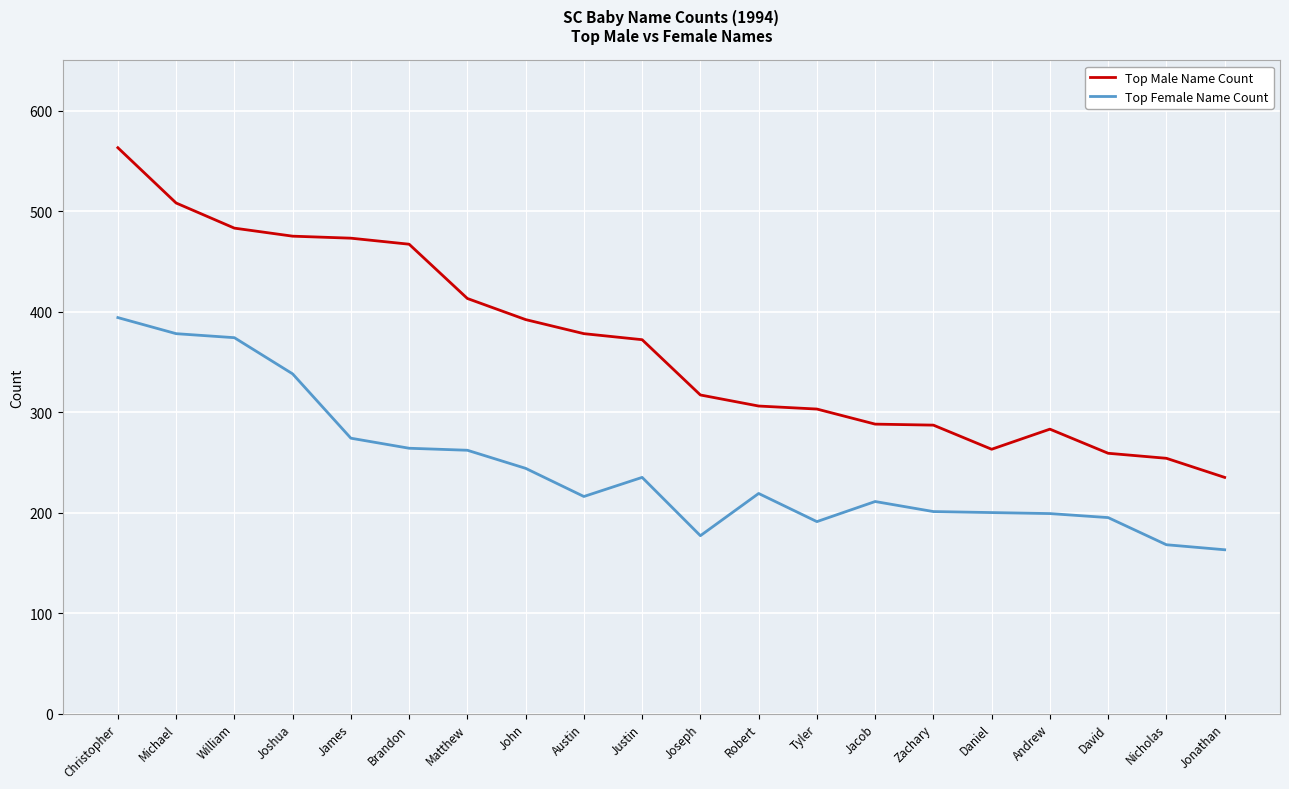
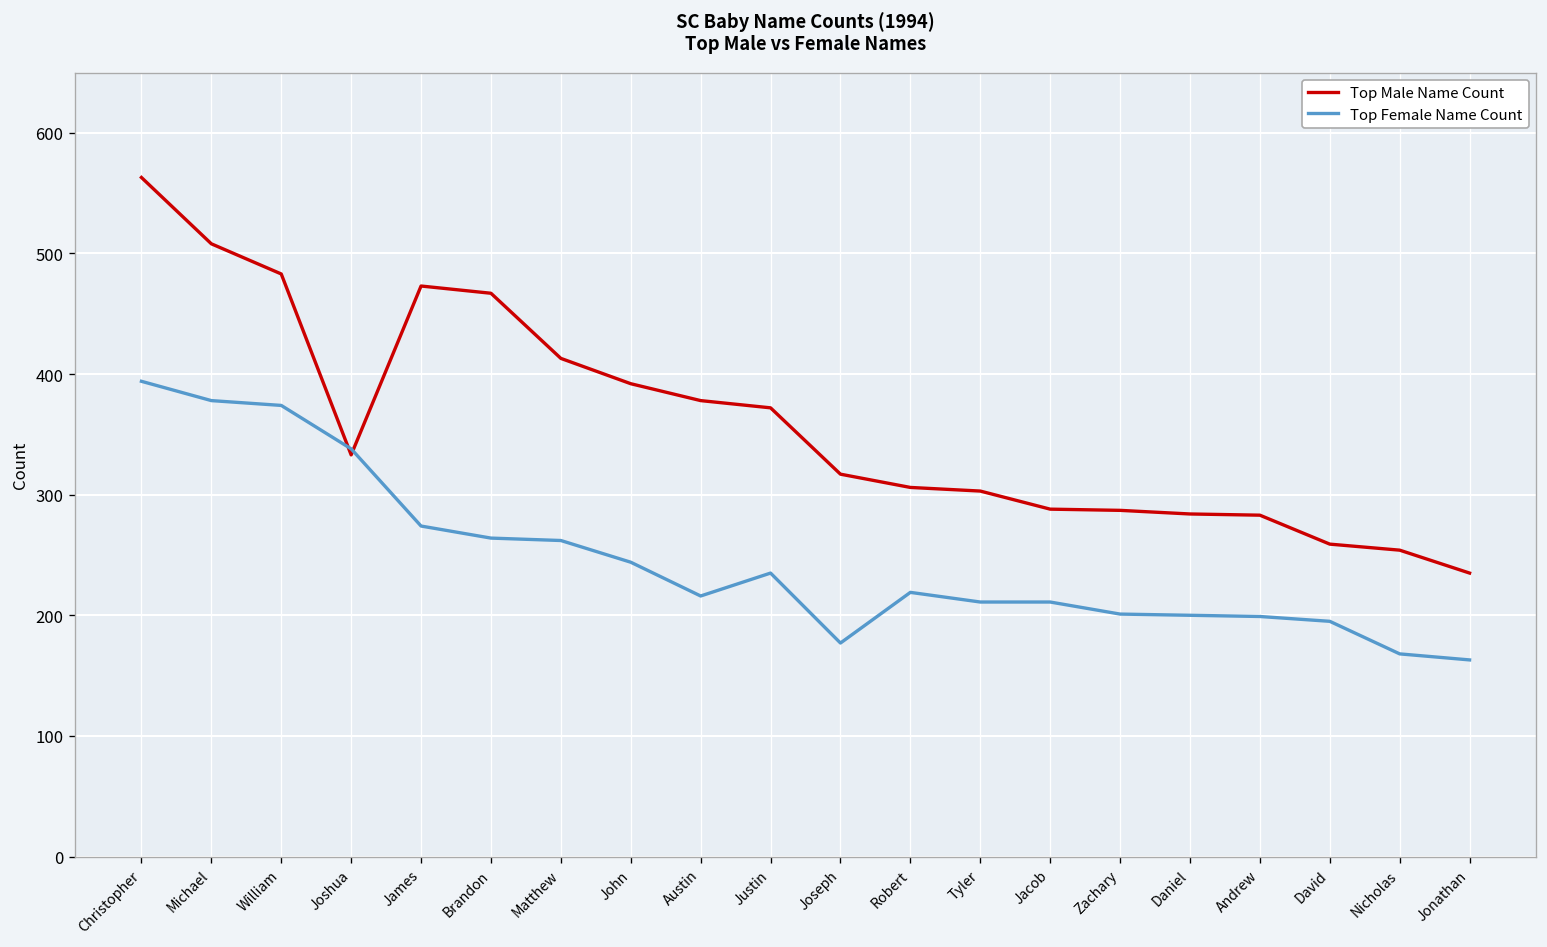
Top Male Name Count, Joshua: 475 -> 333
Top Female Name Count, Tyler: 191 -> 211
Top Male Name Count, Daniel: 263 -> 284
